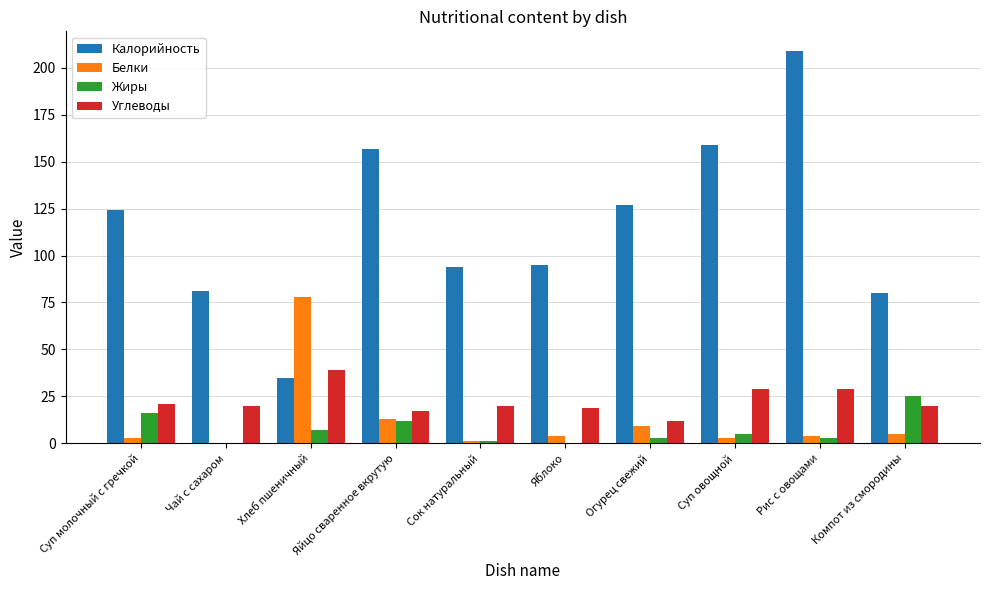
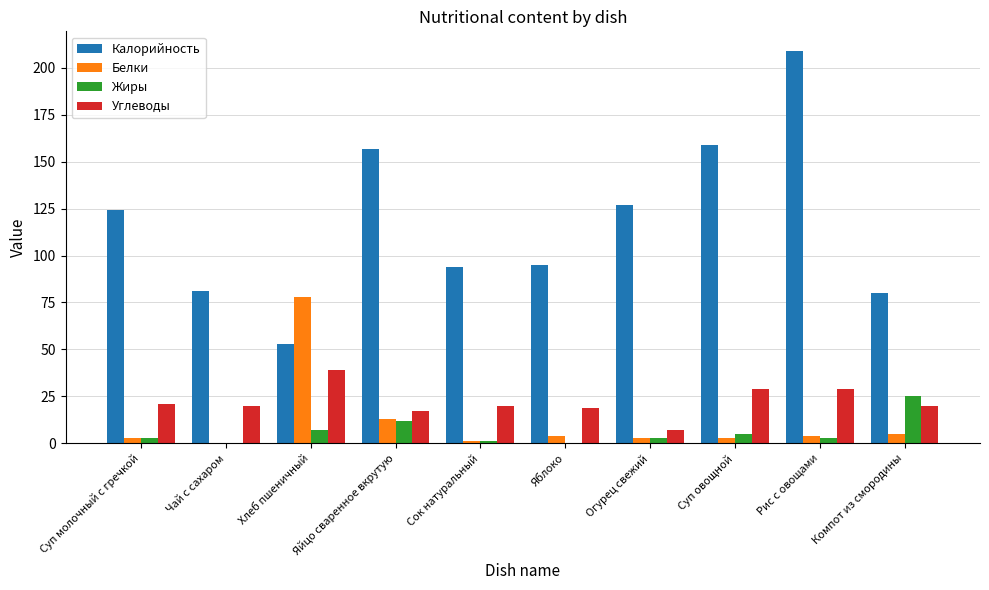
Жиры, Суп молочный с гречкой: 16 -> 3
Калорийность, Хлеб пшеничный: 35 -> 53
Белки, Огурец свежий: 9 -> 3
Углеводы, Огурец свежий: 12 -> 7
